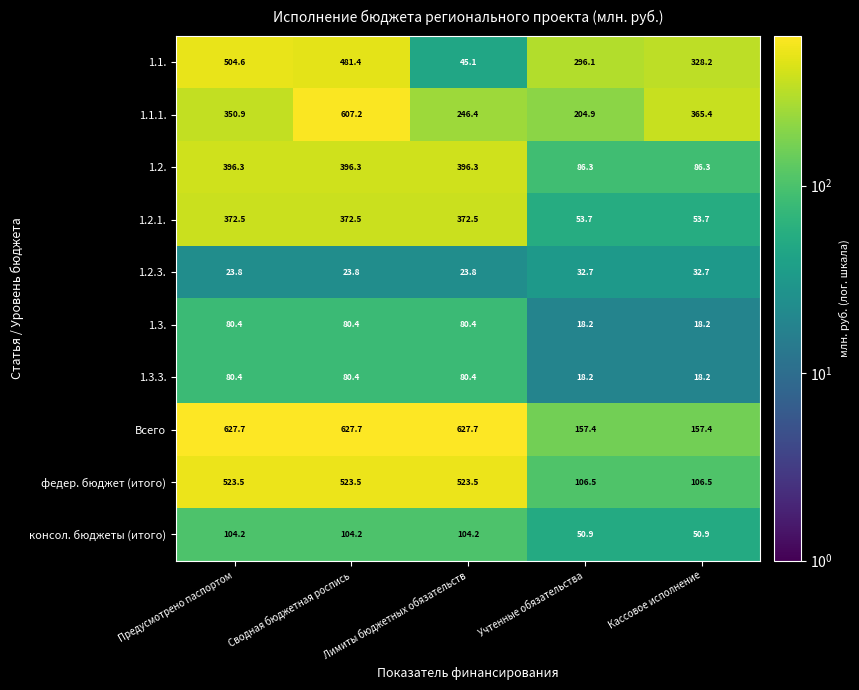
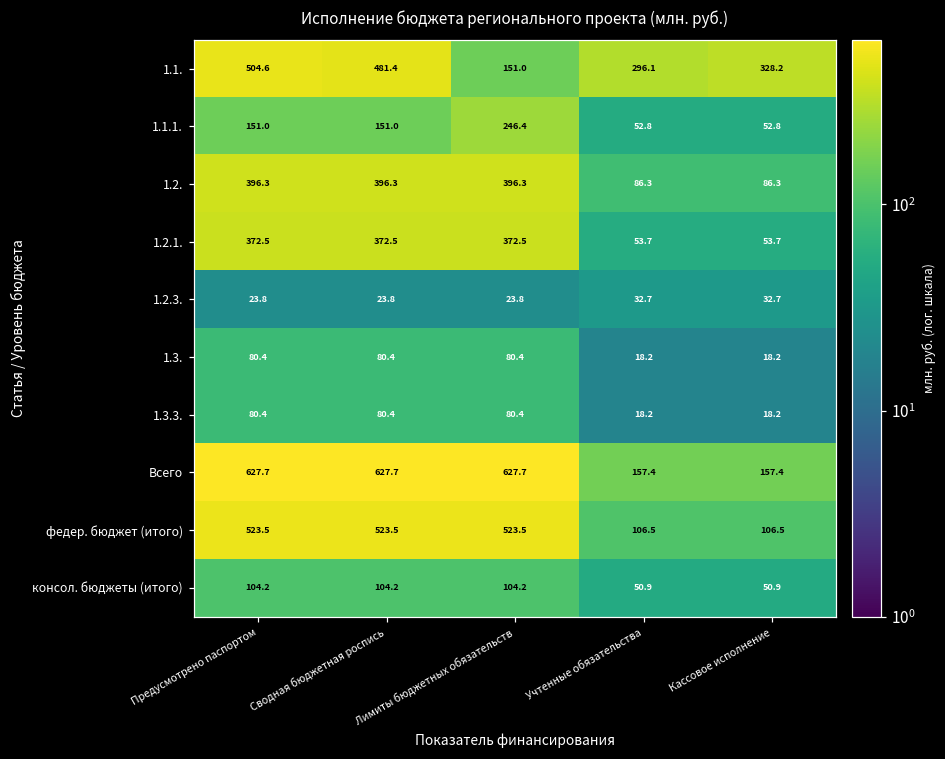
1.1., Лимиты бюджетных обязательств: 45.1 -> 151.0
1.1.1., Предусмотрено паспортом: 350.9 -> 151.0
1.1.1., Сводная бюджетная роспись: 607.2 -> 151.0
1.1.1., Учтенные обязательства: 204.9 -> 52.8
1.1.1., Кассовое исполнение: 365.4 -> 52.8
